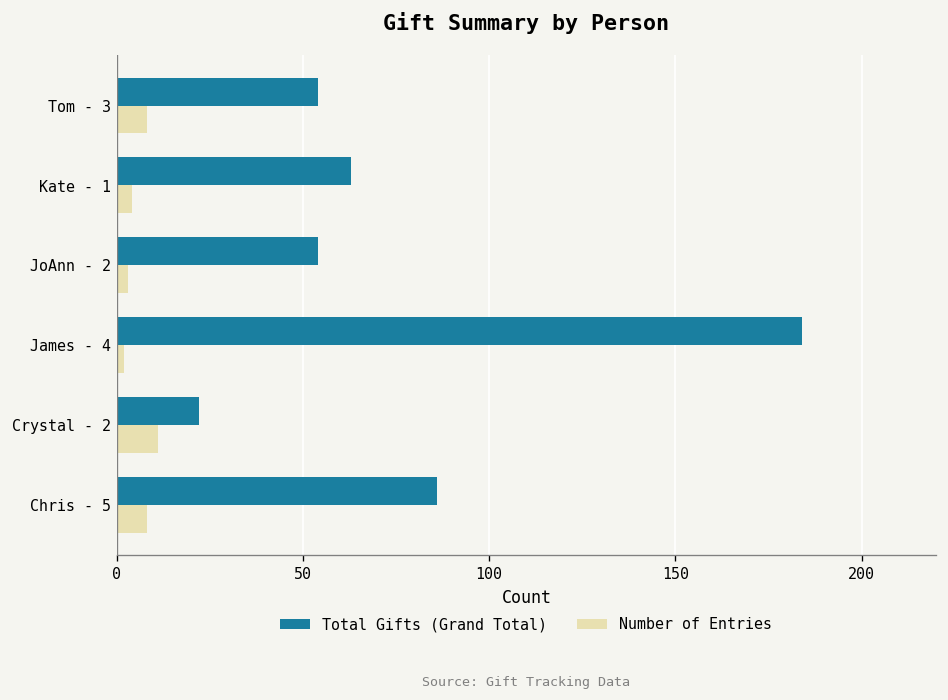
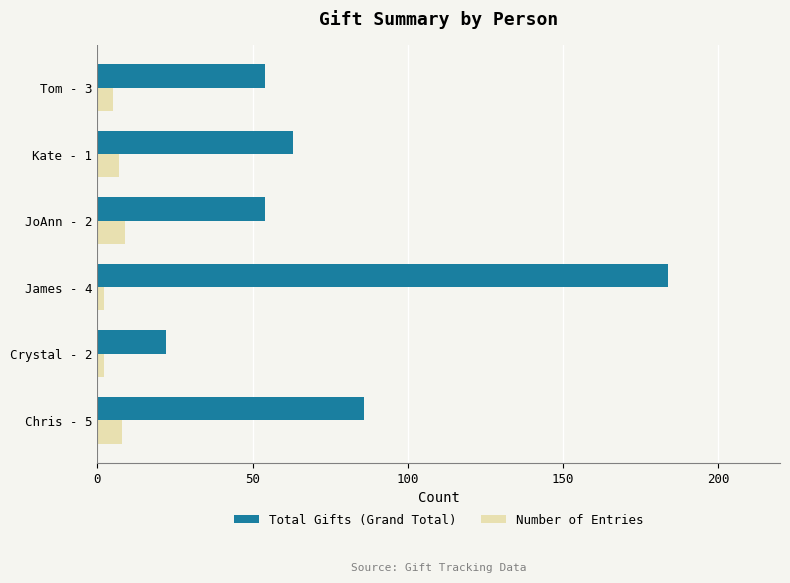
Number of Entries, Tom - 3: 8 -> 5
Number of Entries, Kate - 1: 4 -> 7
Number of Entries, JoAnn - 2: 3 -> 9
Number of Entries, Crystal - 2: 11 -> 2
